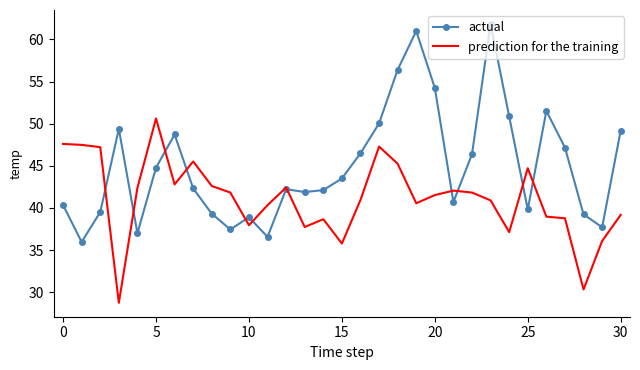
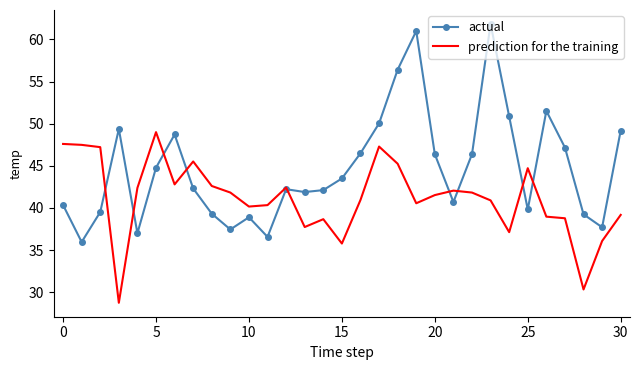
prediction for the training, 5: 51 -> 49
prediction for the training, 10: 38 -> 40
actual, 20: 54 -> 46
